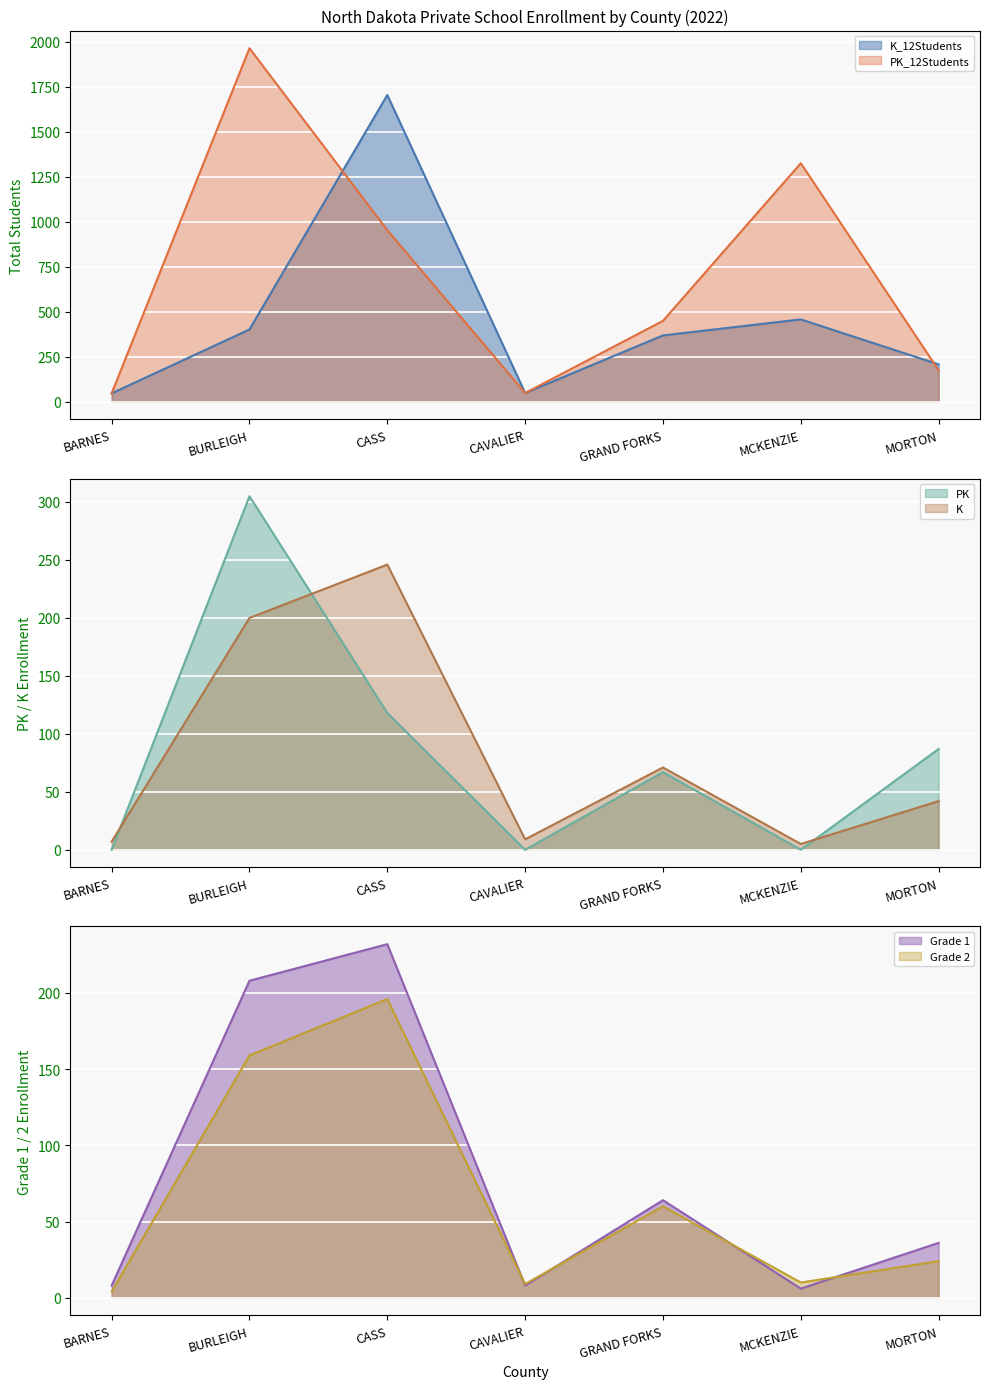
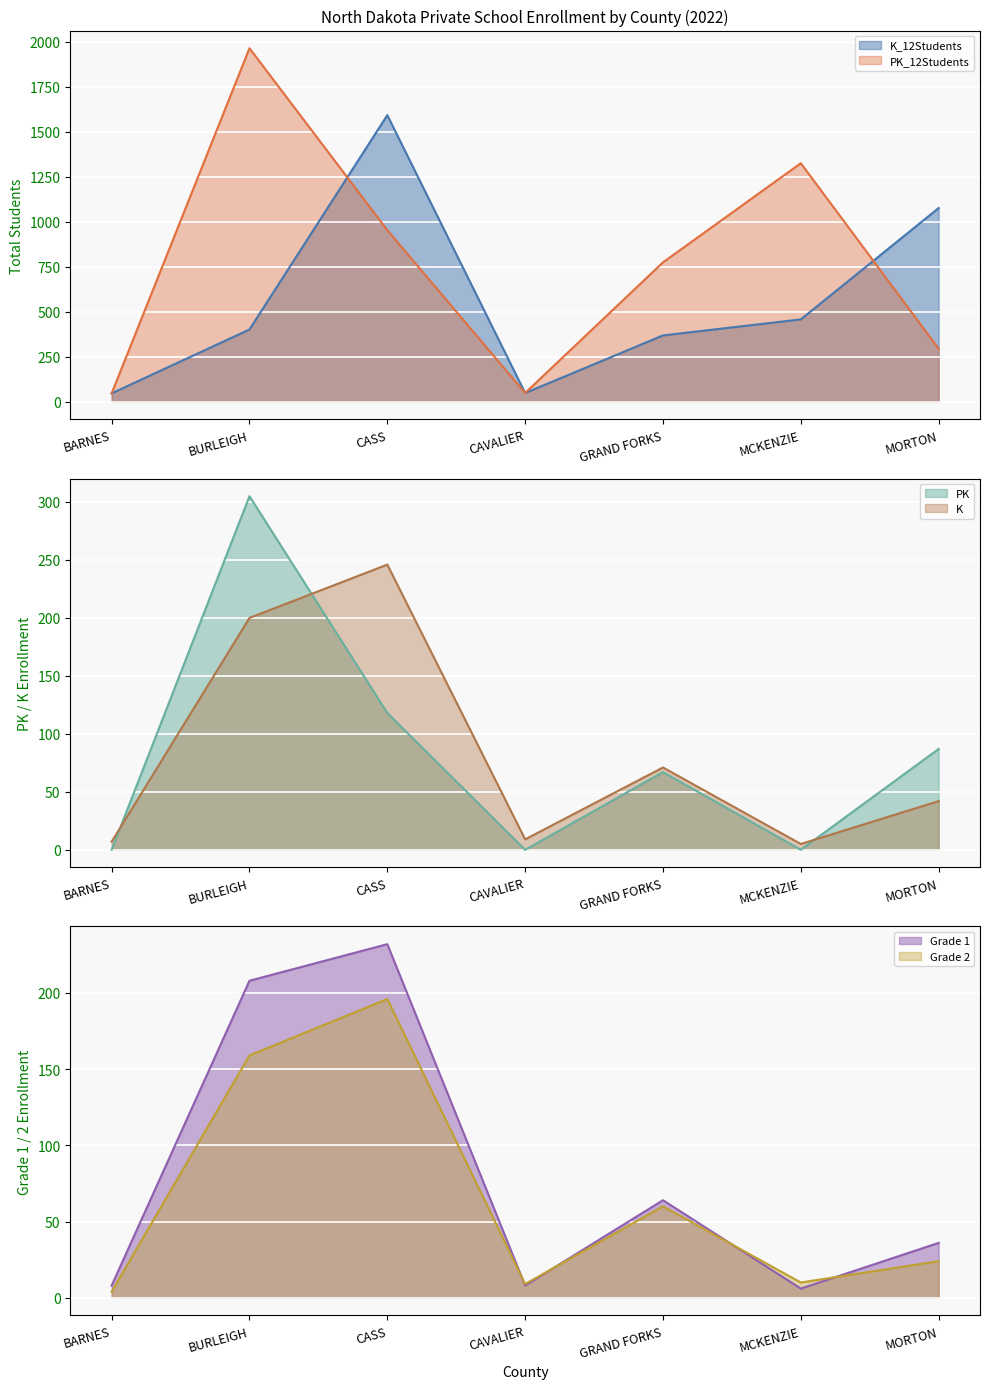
North Dakota Private School Enrollment by County (2022), K_12Students, CASS: 1710 -> 1590
North Dakota Private School Enrollment by County (2022), PK_12Students, GRAND FORKS: 450 -> 780
North Dakota Private School Enrollment by County (2022), K_12Students, MORTON: 210 -> 1080
North Dakota Private School Enrollment by County (2022), PK_12Students, MORTON: 180 -> 300
